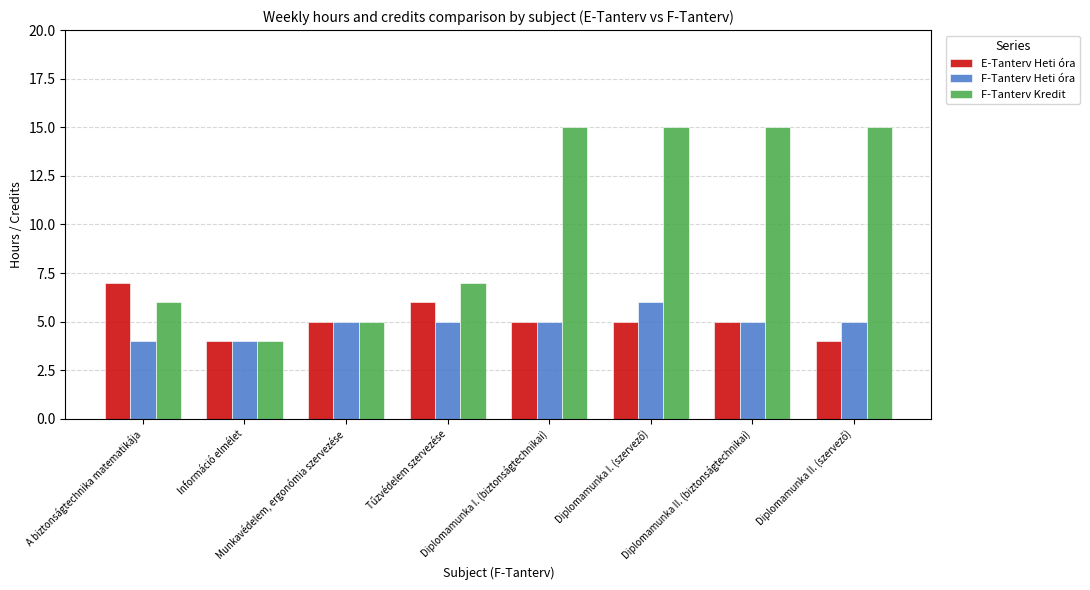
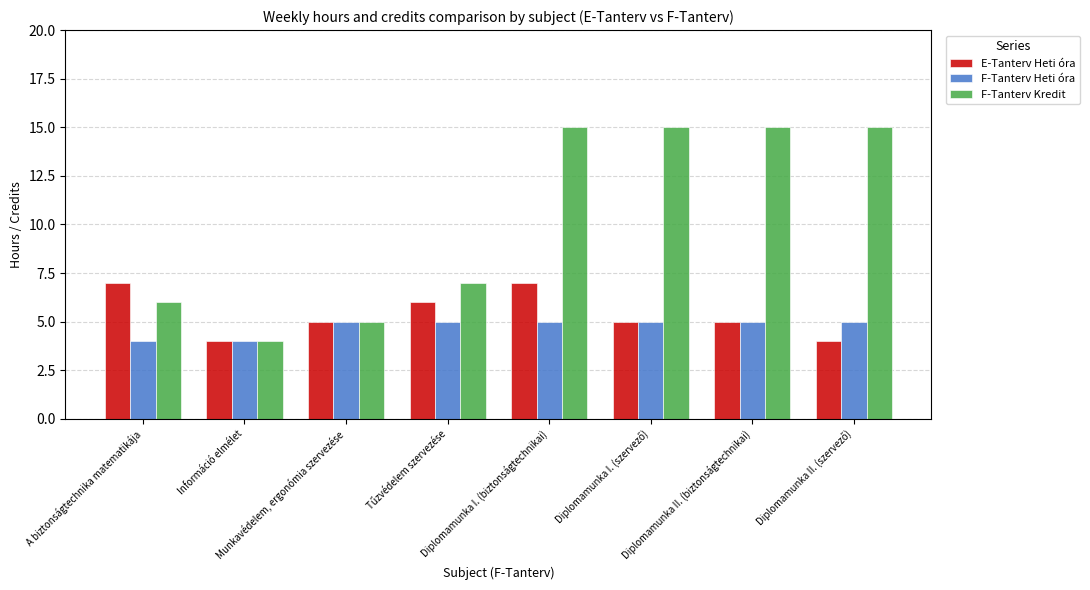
E-Tanterv Heti óra, Diplomamunka I. (biztonságtechnikai): 5 -> 7
F-Tanterv Heti óra, Diplomamunka I. (szervező): 6 -> 5
